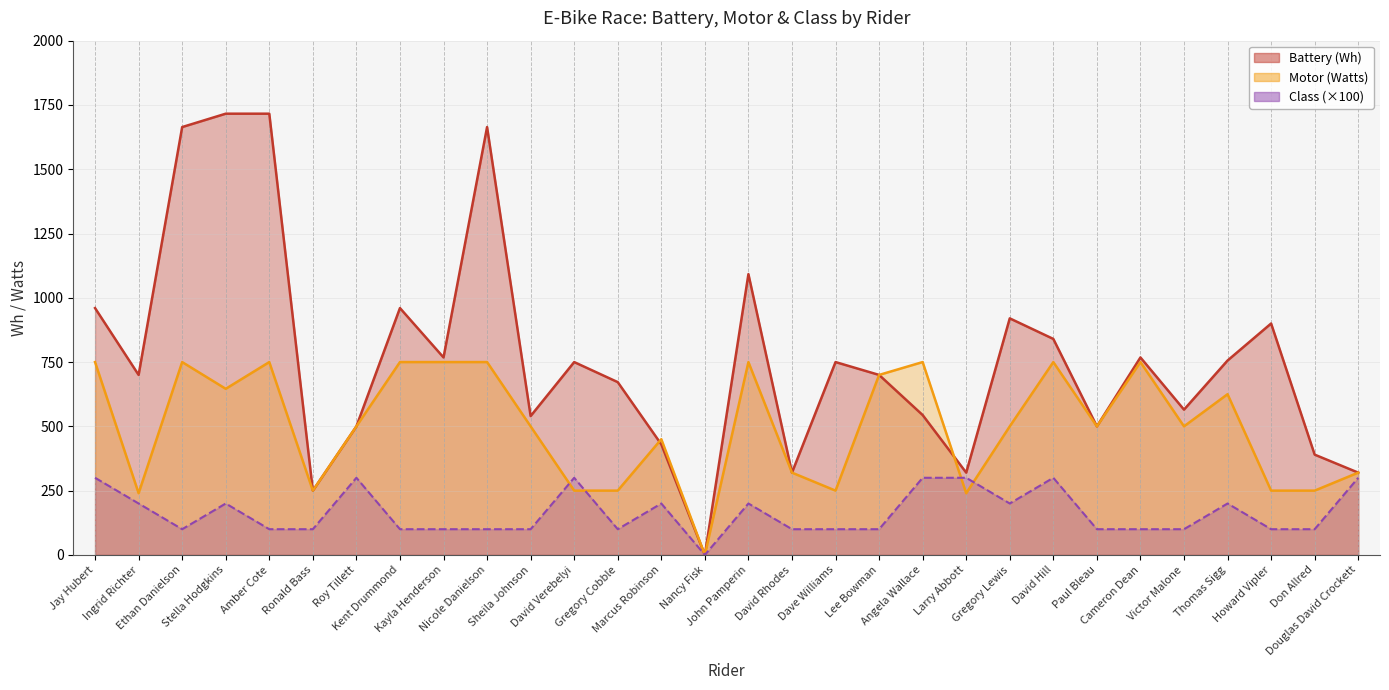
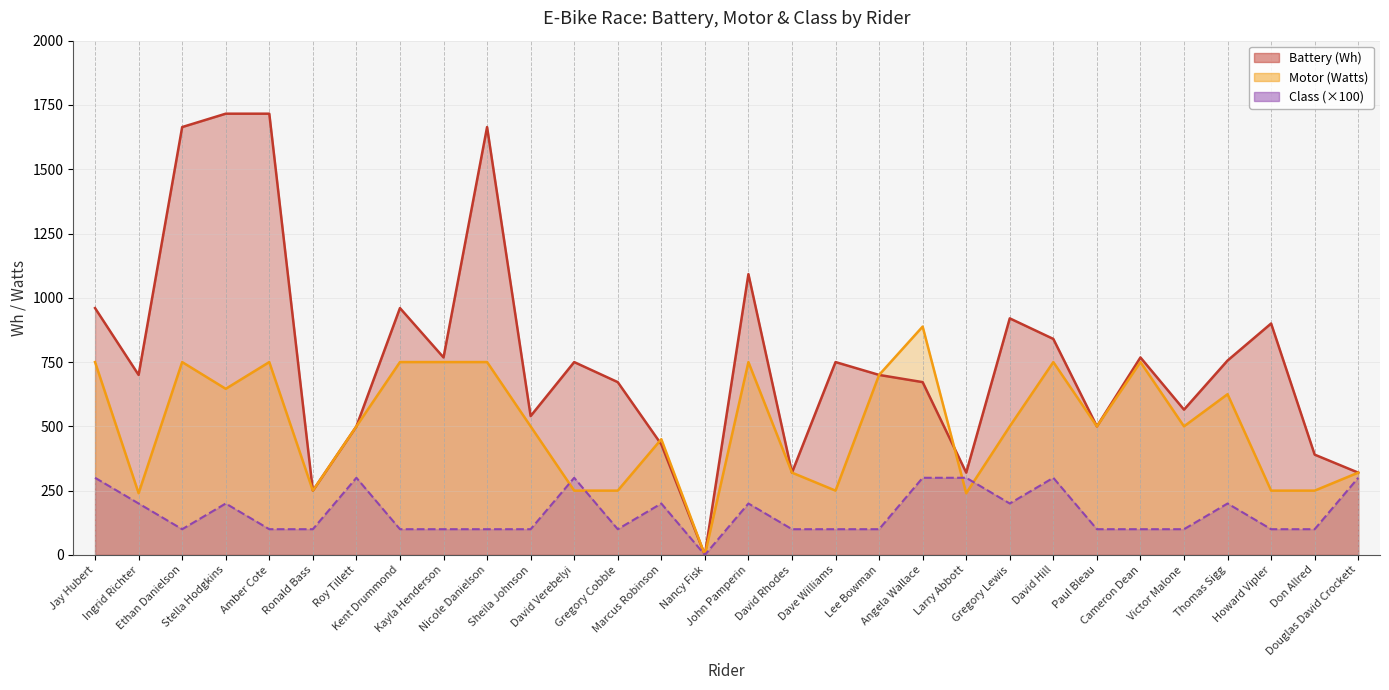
Battery (Wh), Angela Wallace: 540 -> 670
Motor (Watts), Angela Wallace: 750 -> 890
